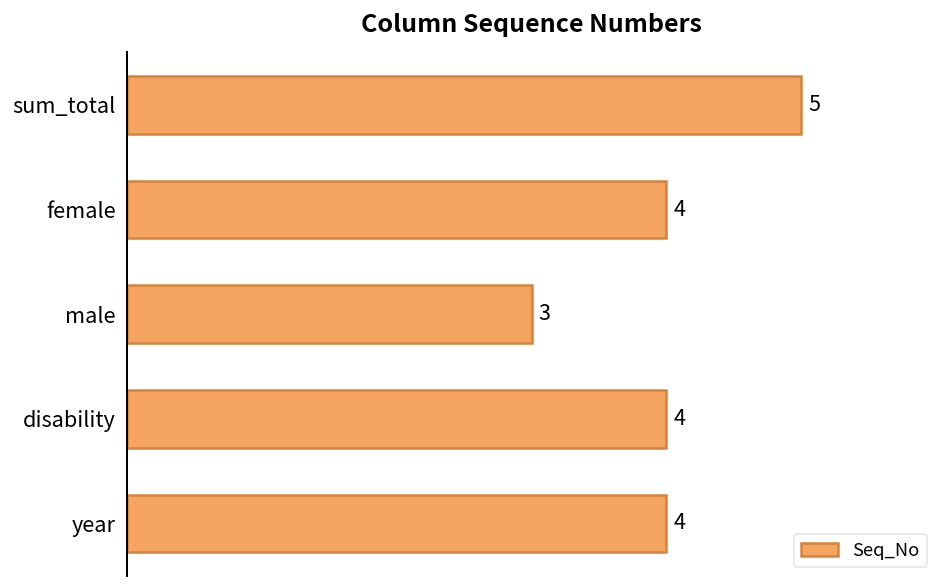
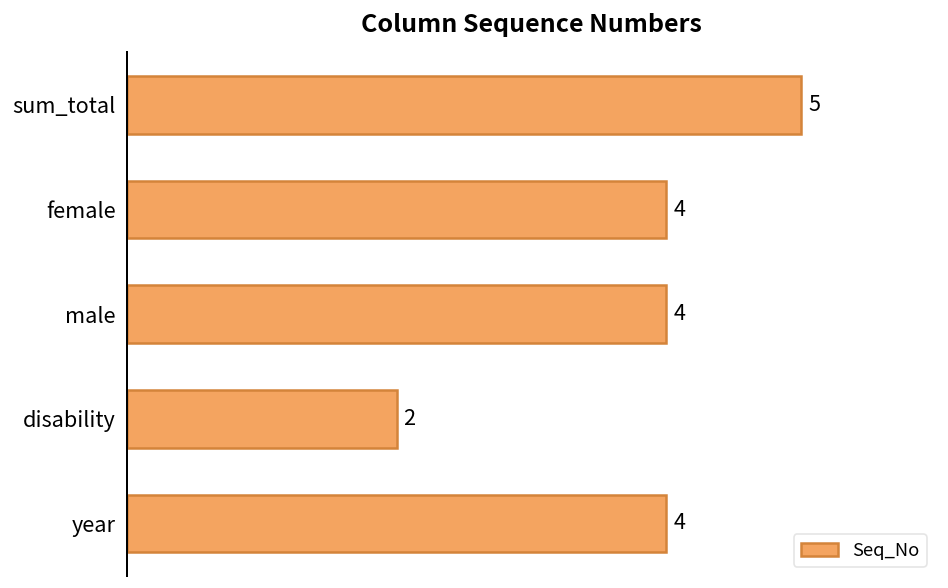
male: 3 -> 4
disability: 4 -> 2
